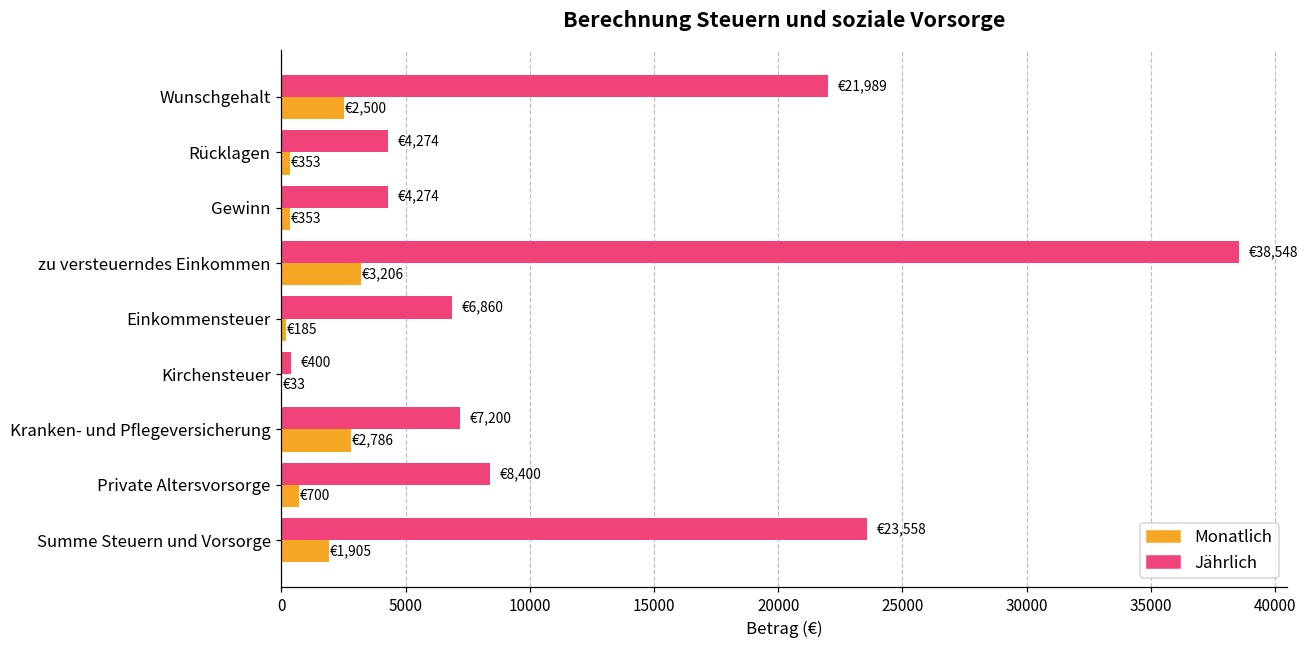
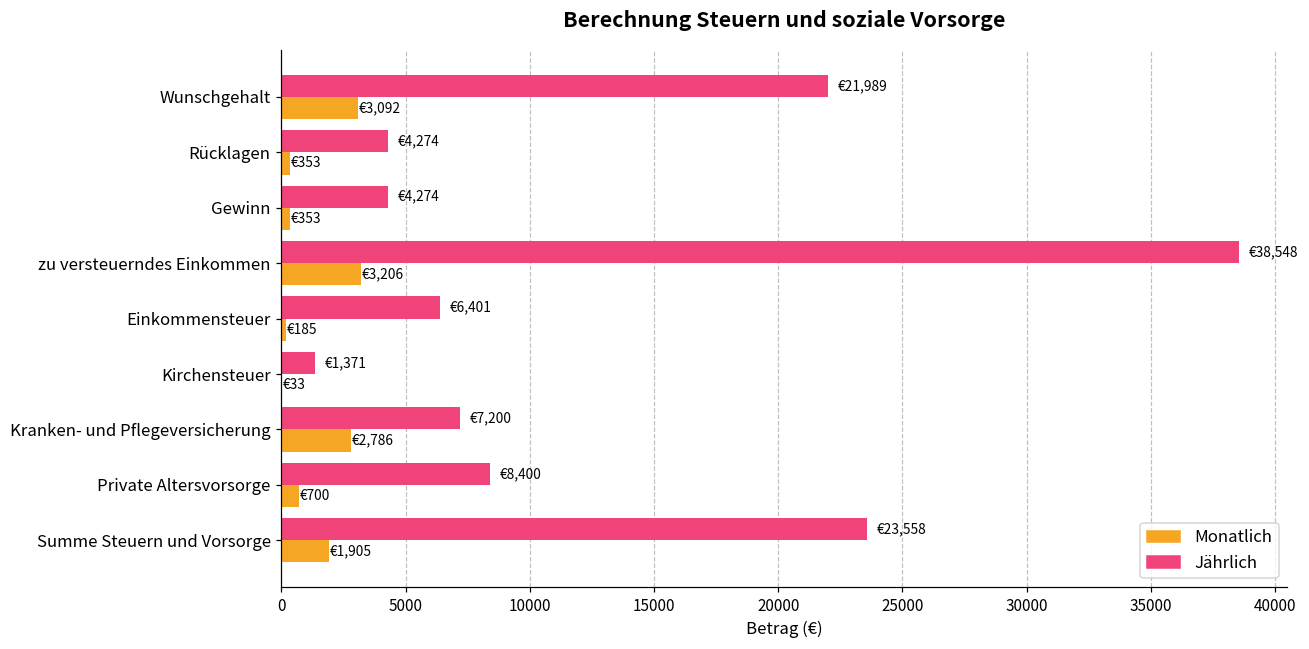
Monatlich, Wunschgehalt: €2,500 -> €3,092
Jährlich, Einkommensteuer: €6,860 -> €6,401
Jährlich, Kirchensteuer: €400 -> €1,371
